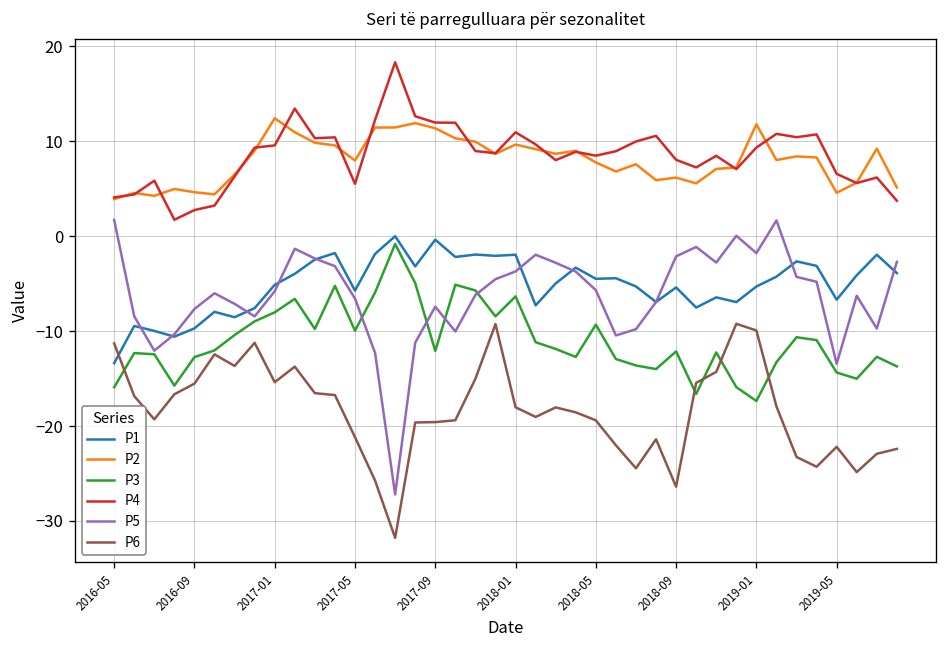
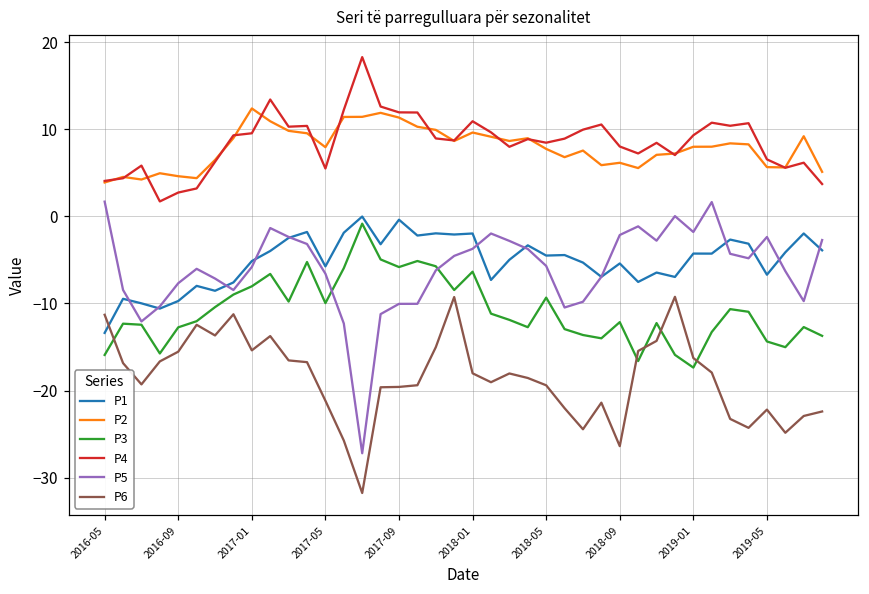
P3, 2017-09: -12 -> -6
P5, 2017-09: -7 -> -10
P1, 2019-01: -5 -> -4
P2, 2019-01: 12 -> 8
P6, 2019-01: -10 -> -16
P2, 2019-05: 5 -> 6
P5, 2019-05: -13 -> -2
